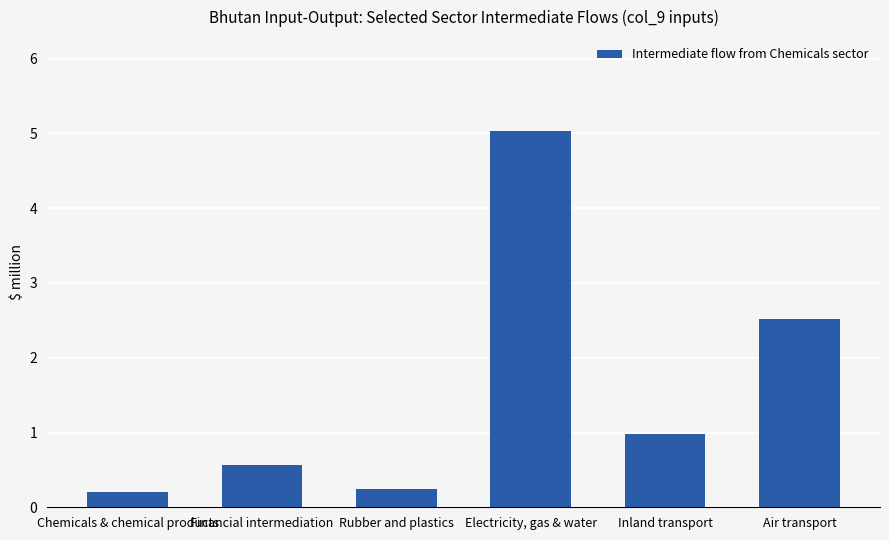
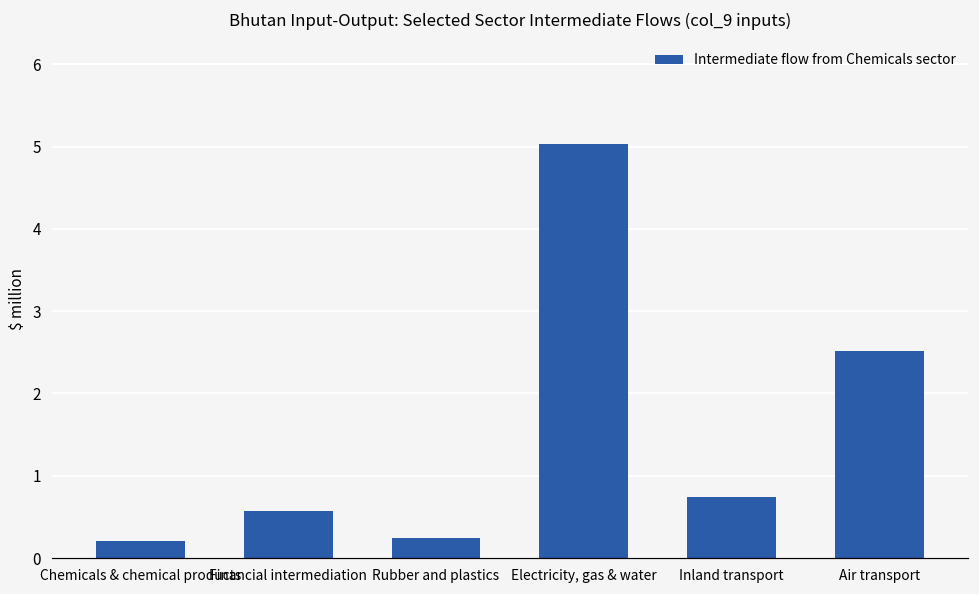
Inland transport: 1.0 -> 0.7
